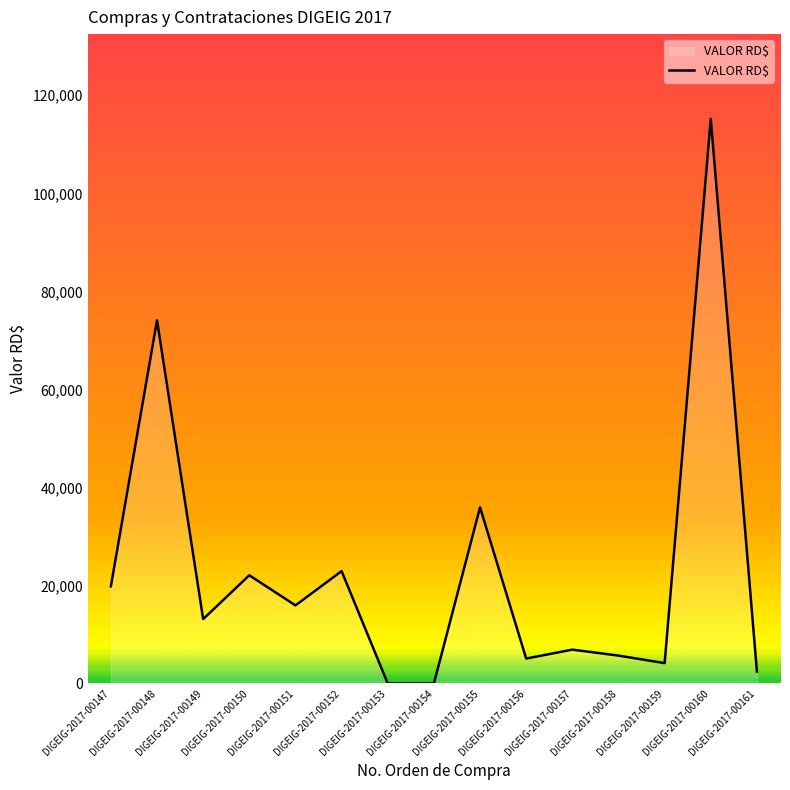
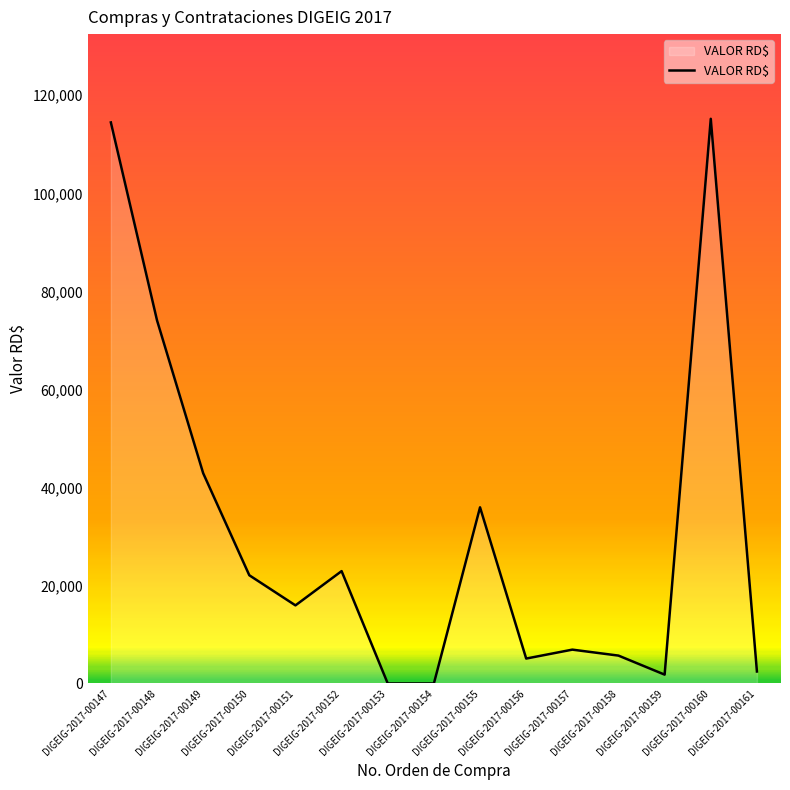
DIGEIG-2017-00147: 20,000 -> 114,000
DIGEIG-2017-00149: 13,000 -> 43,000
DIGEIG-2017-00159: 4,000 -> 2,000
